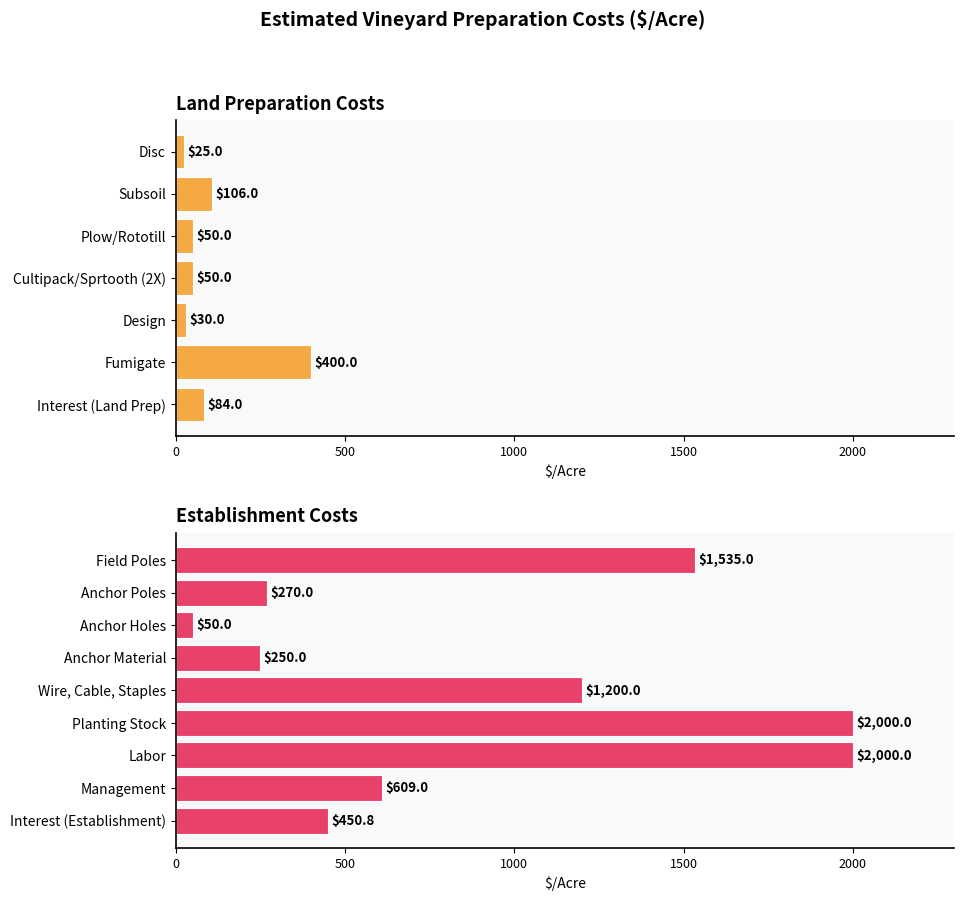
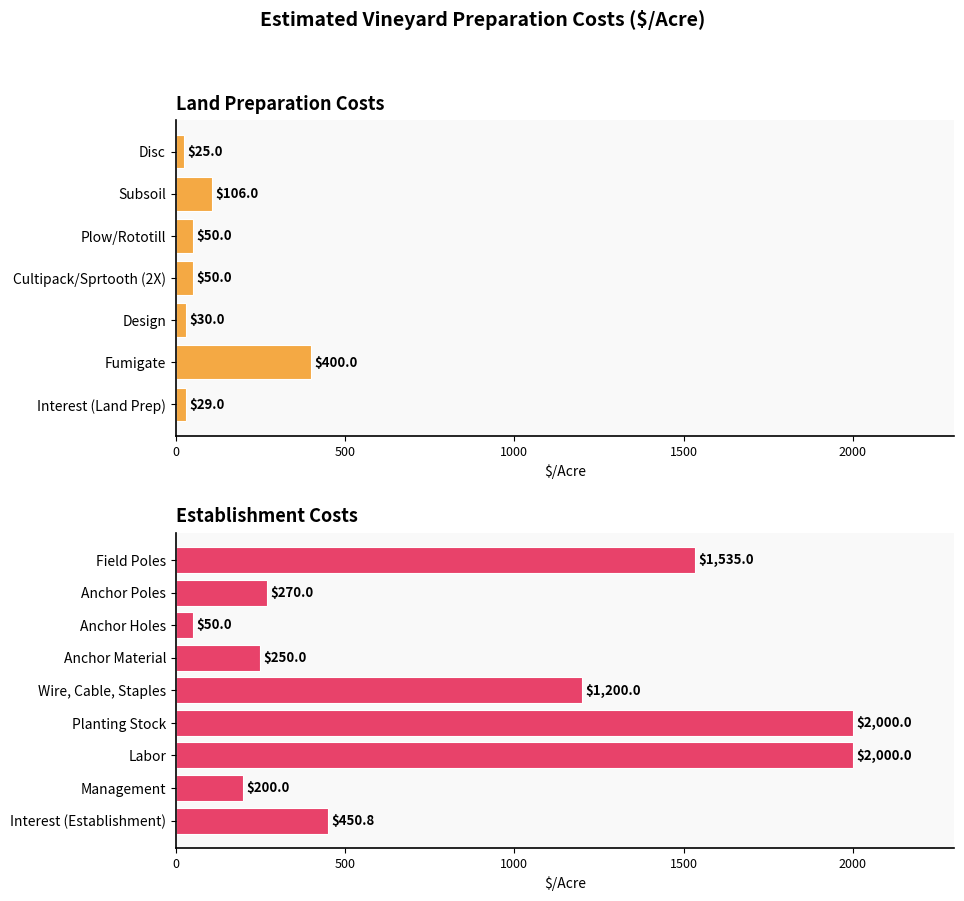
Land Preparation Costs, Interest (Land Prep): $84.0 -> $29.0
Establishment Costs, Management: $609.0 -> $200.0
